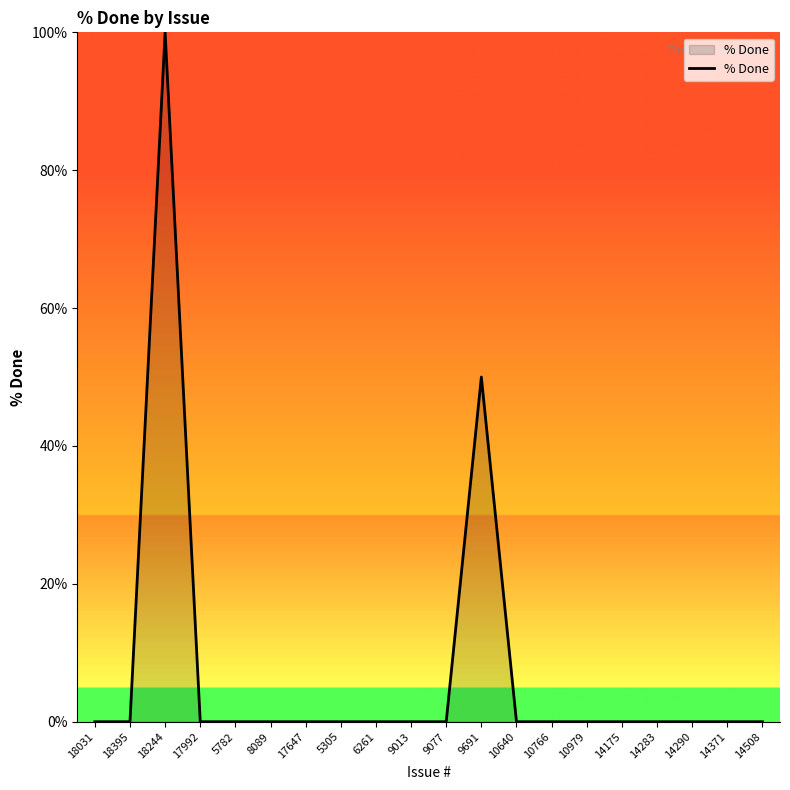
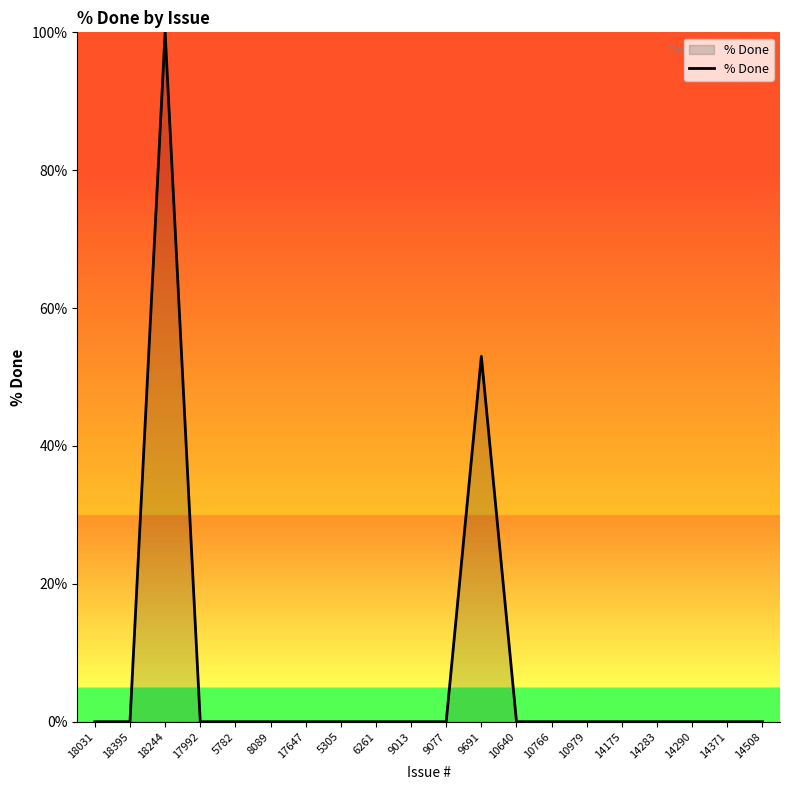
9691: 50% -> 53%
